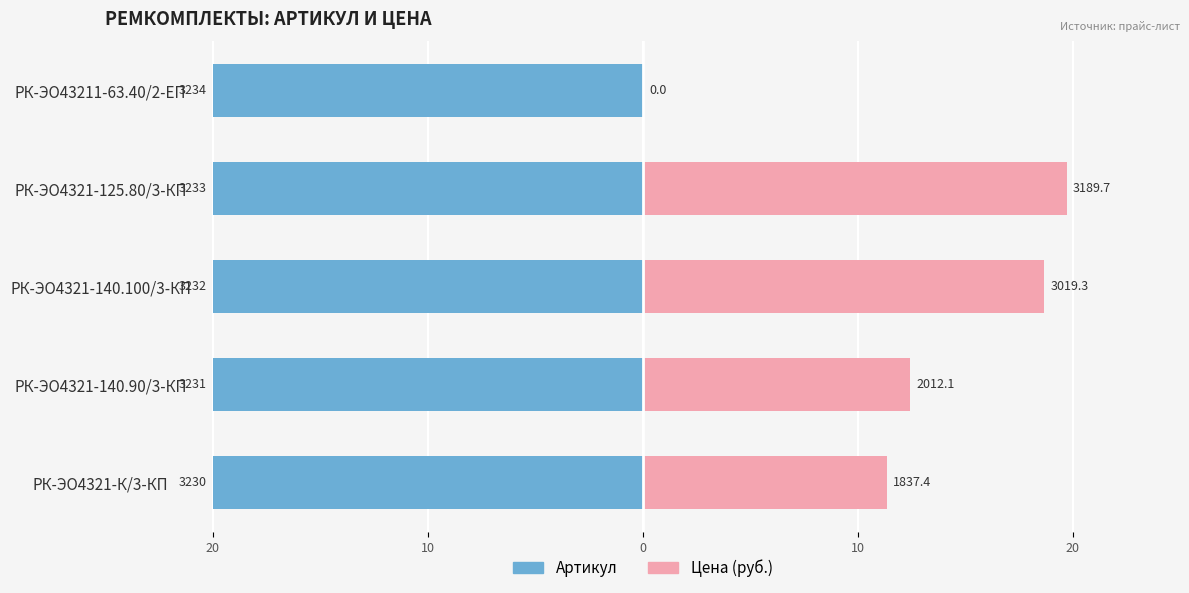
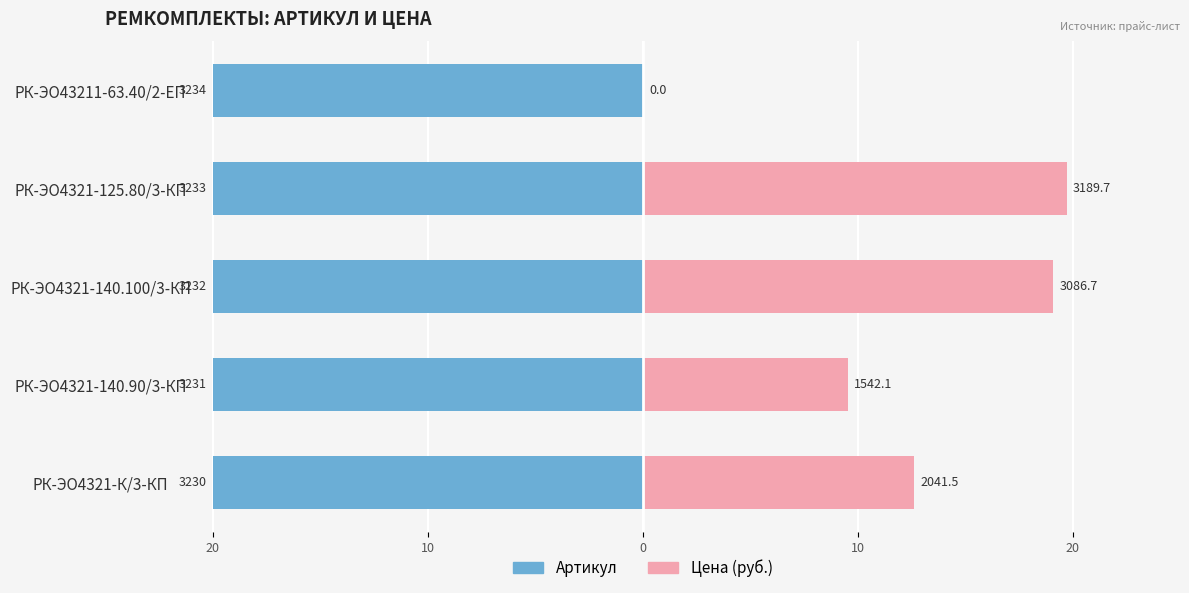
Цена (руб.), РК-ЭО4321-140.100/3-КП: 3019.3 -> 3086.7
Цена (руб.), РК-ЭО4321-140.90/3-КП: 2012.1 -> 1542.1
Цена (руб.), РК-ЭО4321-К/3-КП: 1837.4 -> 2041.5
